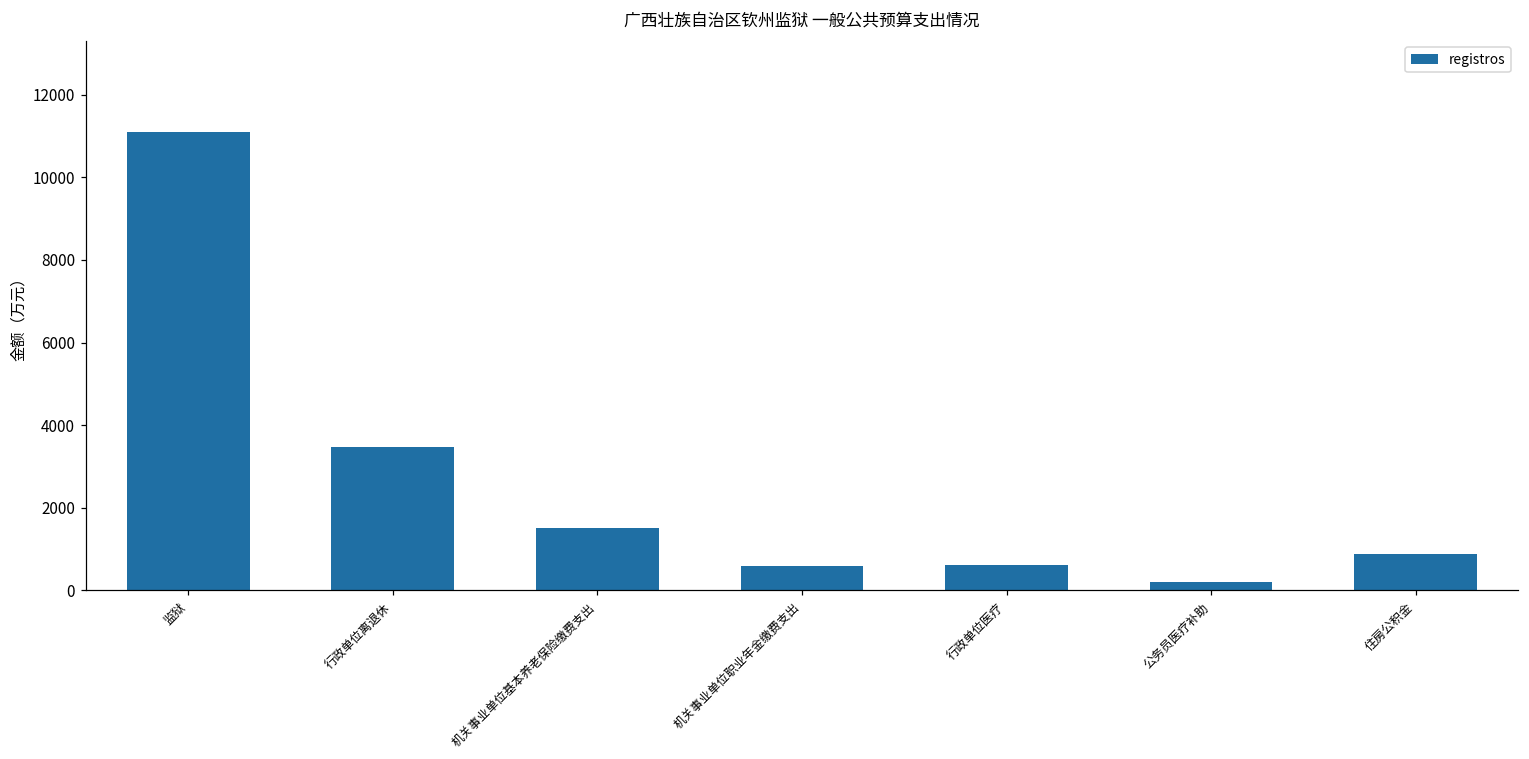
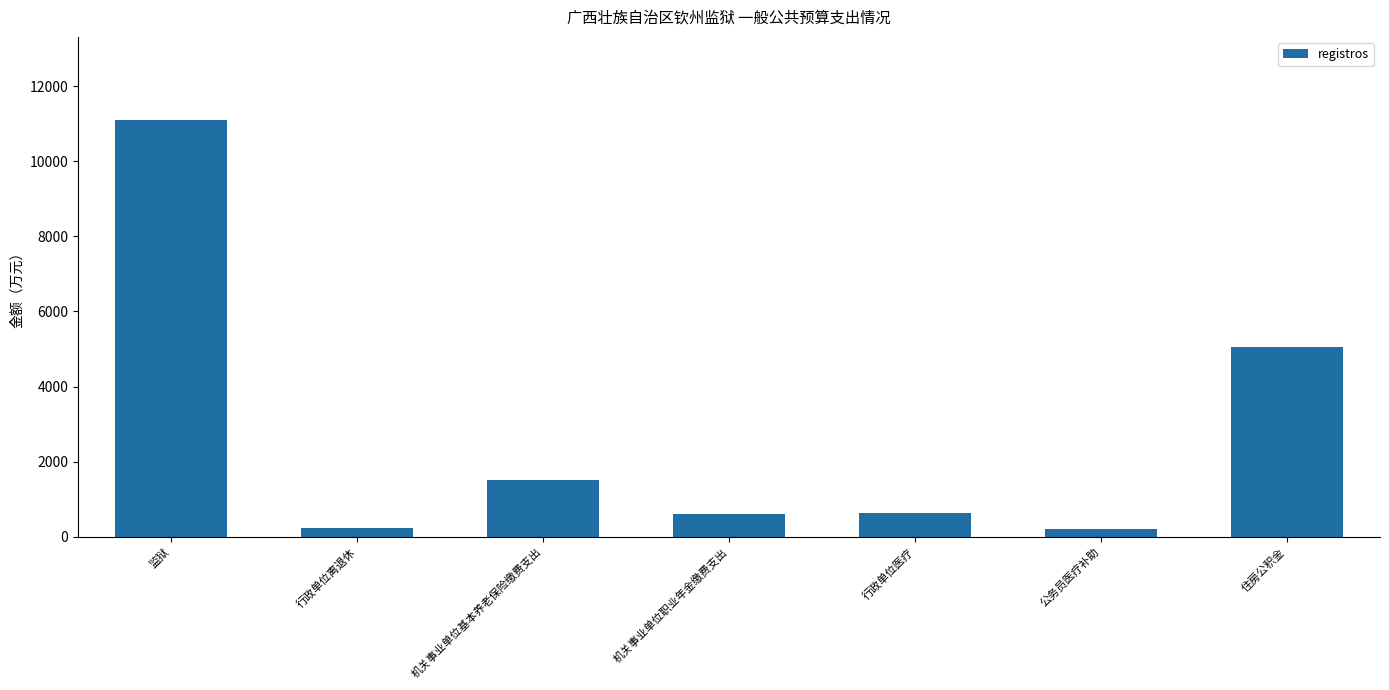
行政单位离退休: 3500 -> 200
住房公积金: 900 -> 5000
